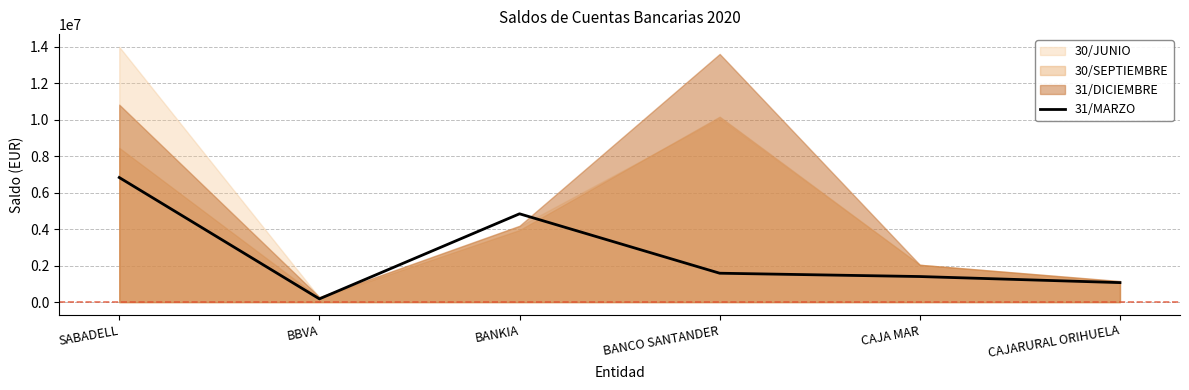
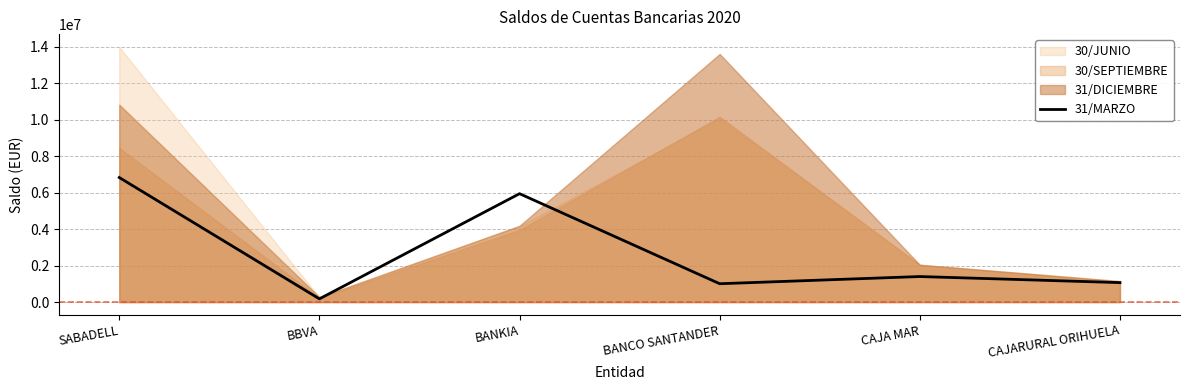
31/MARZO, BANKIA: 4800000 -> 5900000
31/MARZO, BANCO SANTANDER: 1600000 -> 1000000
